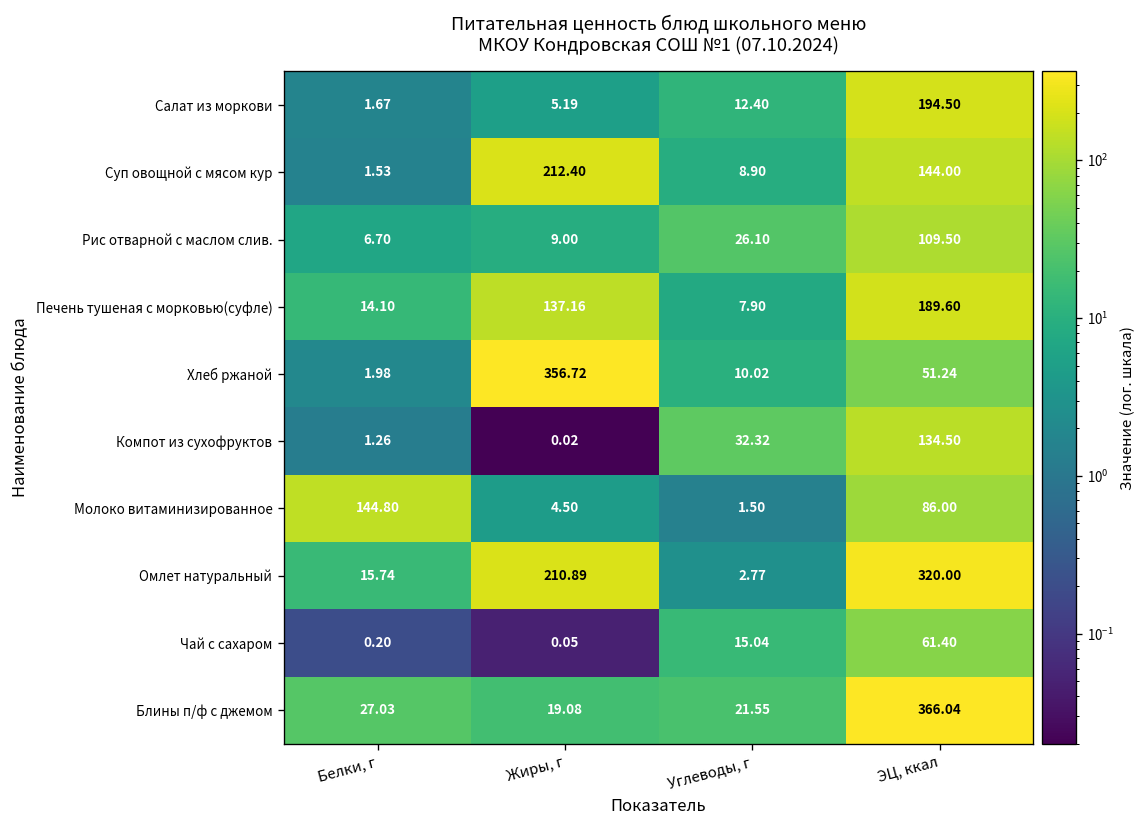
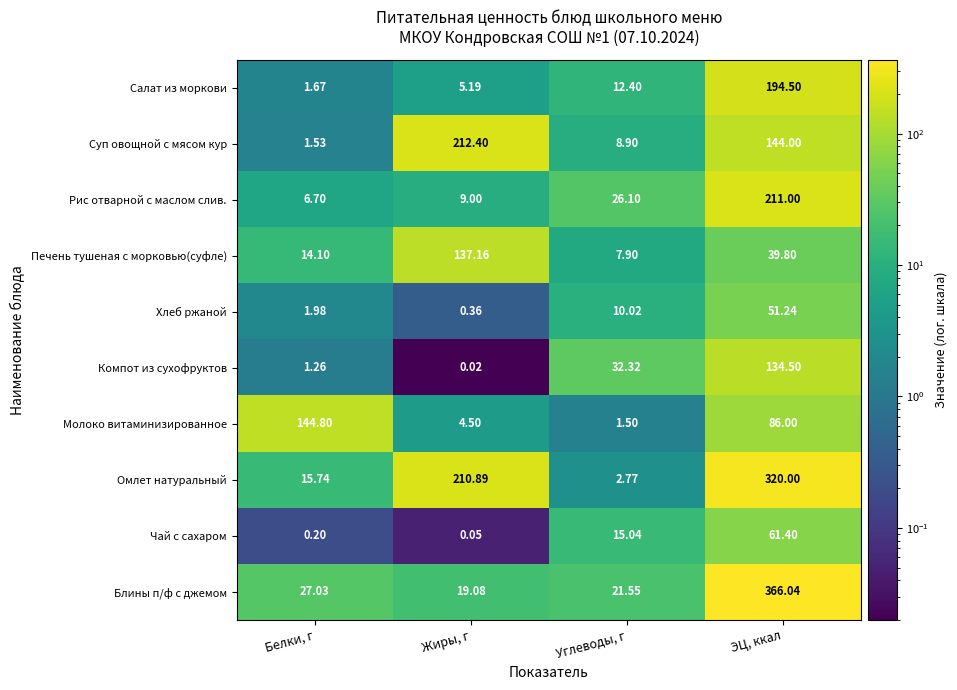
Рис отварной с маслом слив., ЭЦ, ккал: 109.50 -> 211.00
Печень тушеная с морковью(суфле), ЭЦ, ккал: 189.60 -> 39.80
Хлеб ржаной, Жиры, г: 356.72 -> 0.36
